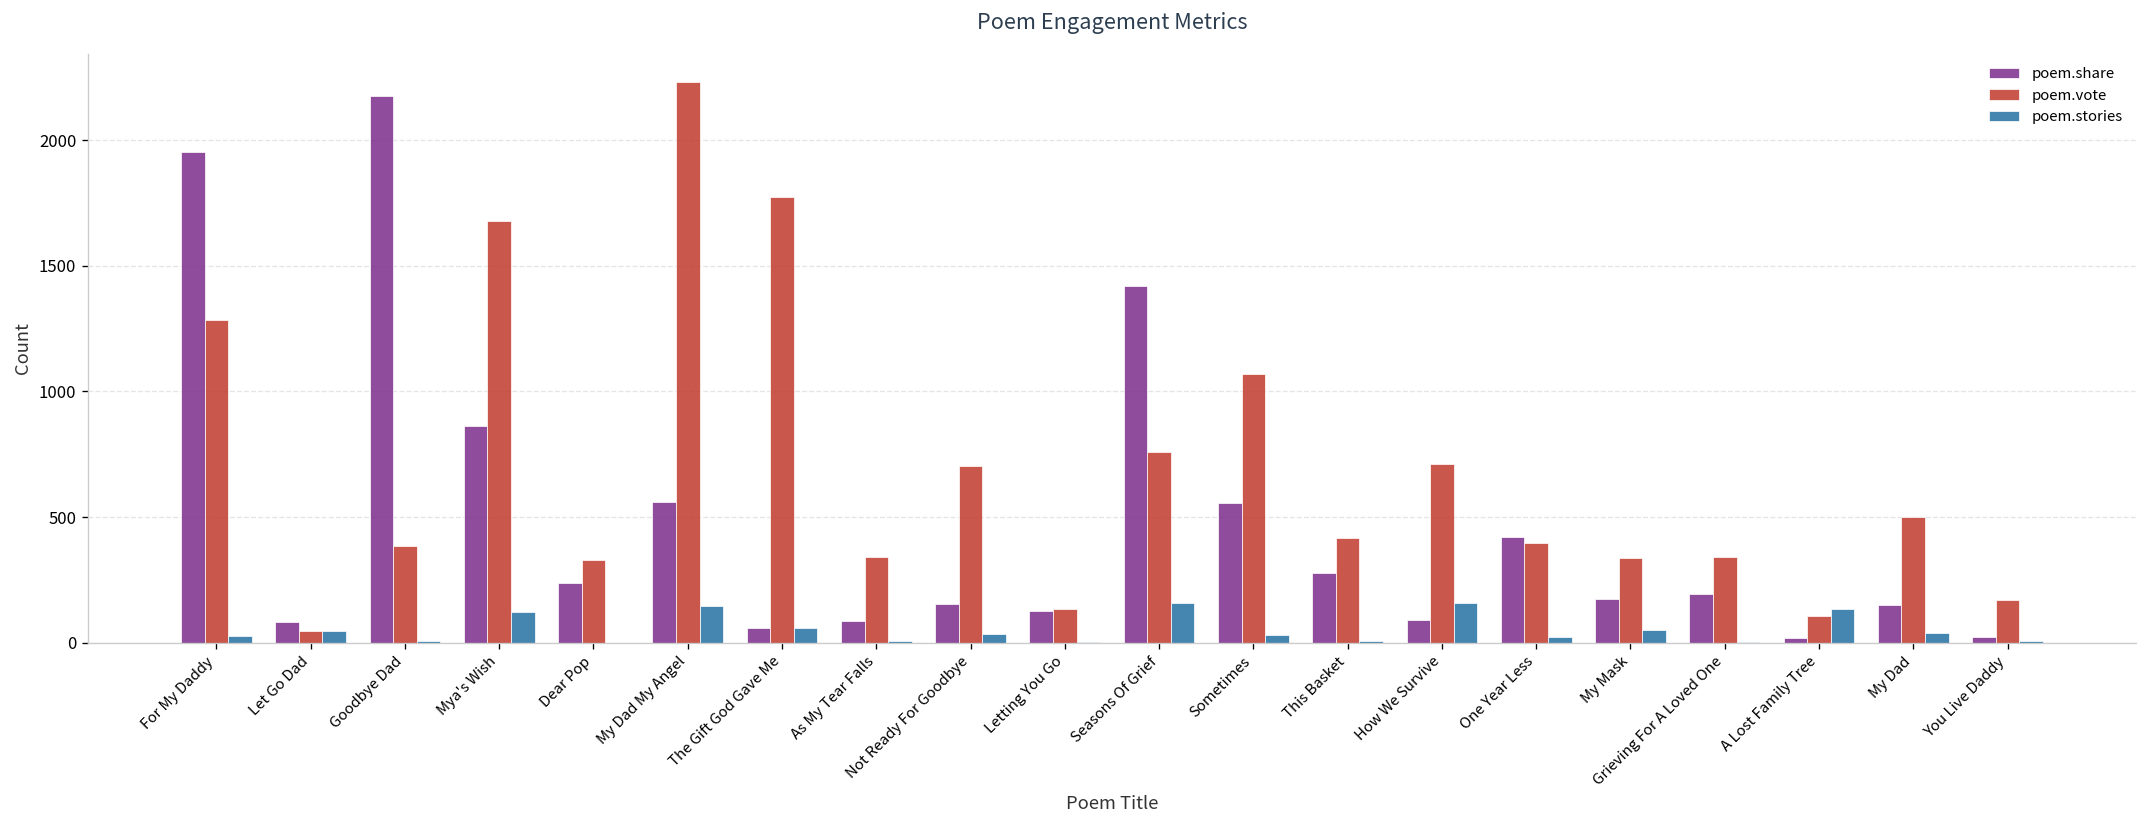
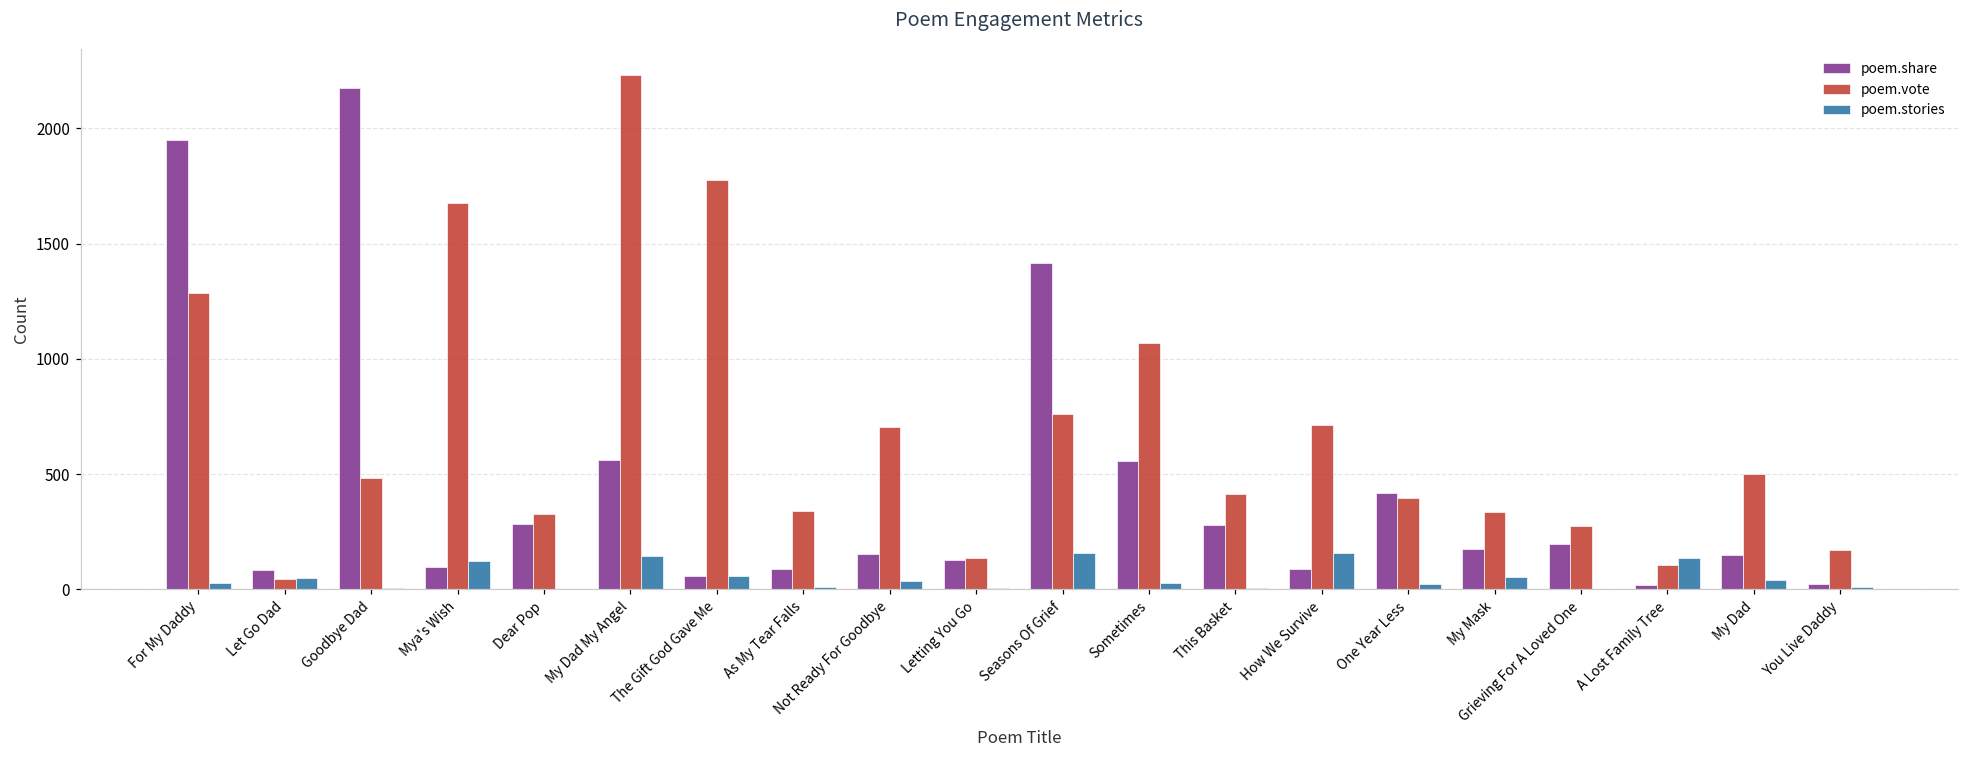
poem.vote, Goodbye Dad: 390 -> 480
poem.share, Mya's Wish: 860 -> 100
poem.share, Dear Pop: 240 -> 280
poem.vote, Grieving For A Loved One: 340 -> 280
